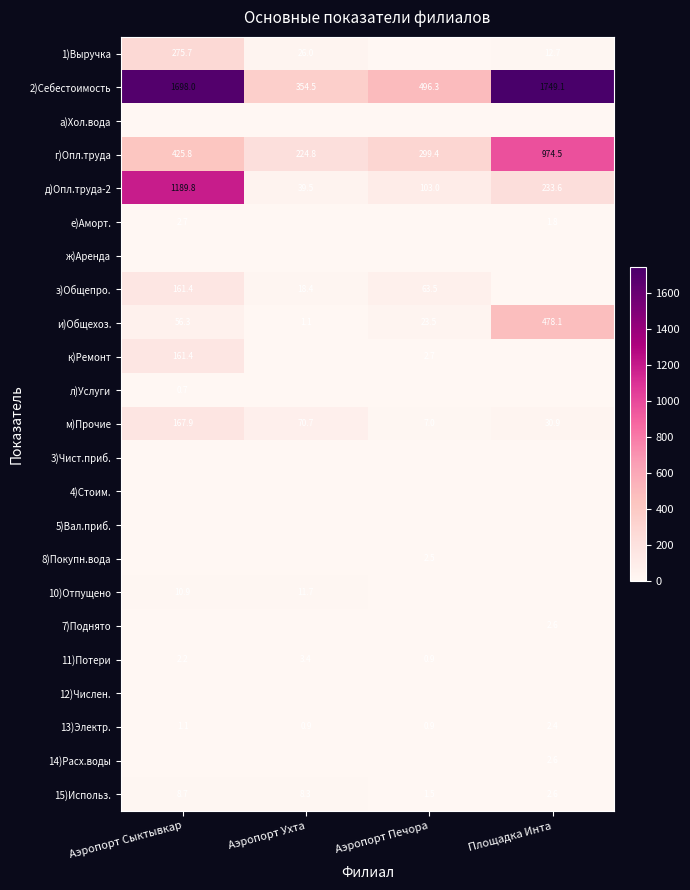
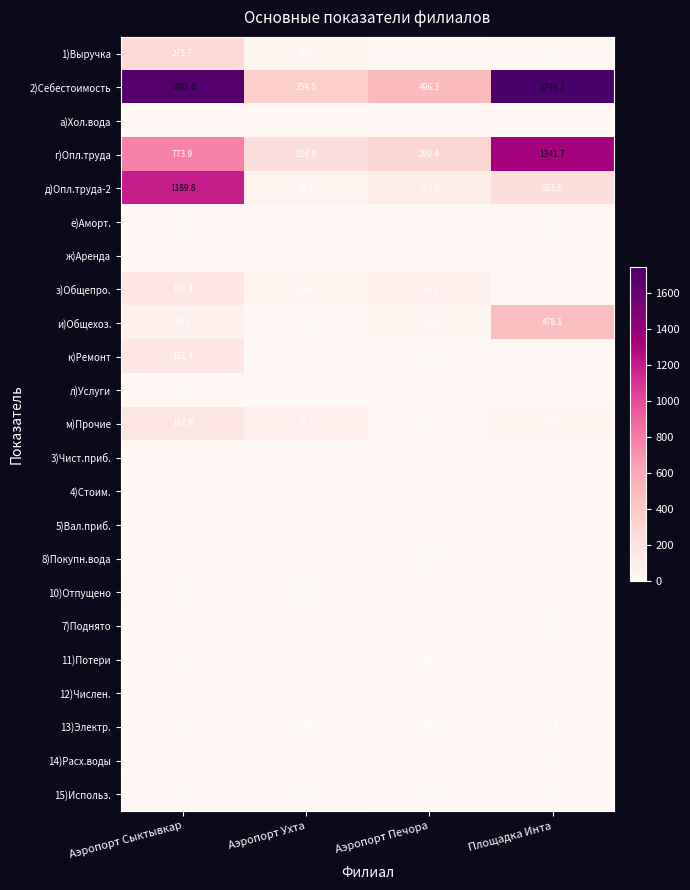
г)Опл.труда, Аэропорт Сыктывкар: 425.8 -> 773.9
г)Опл.труда, Площадка Инта: 974.5 -> 1341.7
